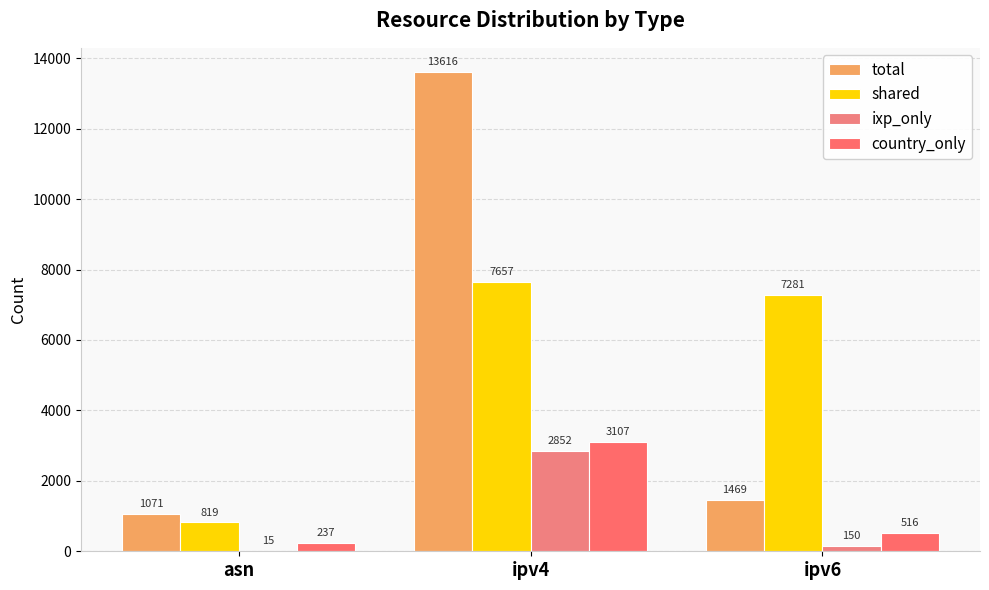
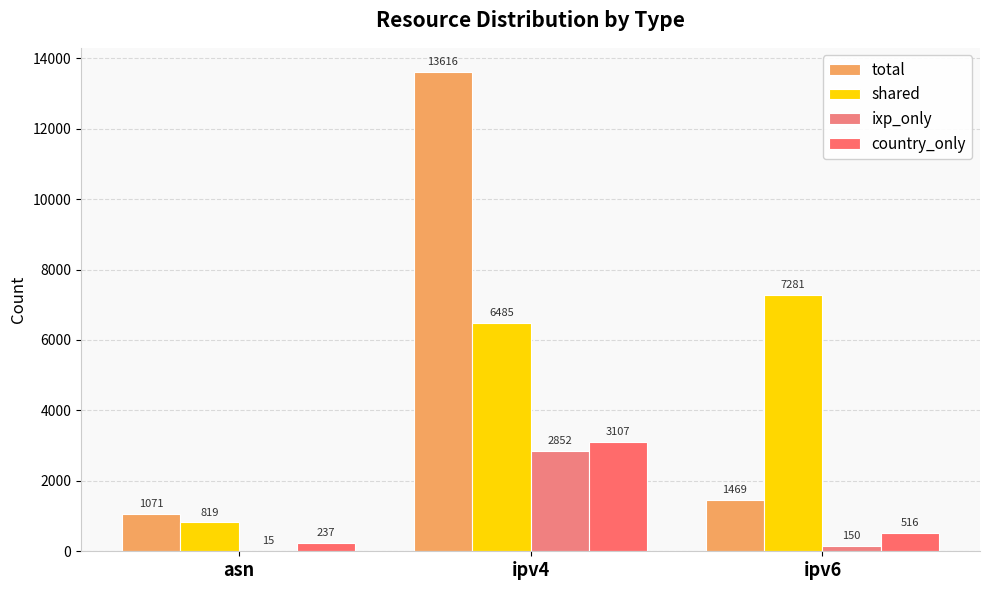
shared, ipv4: 7657 -> 6485
